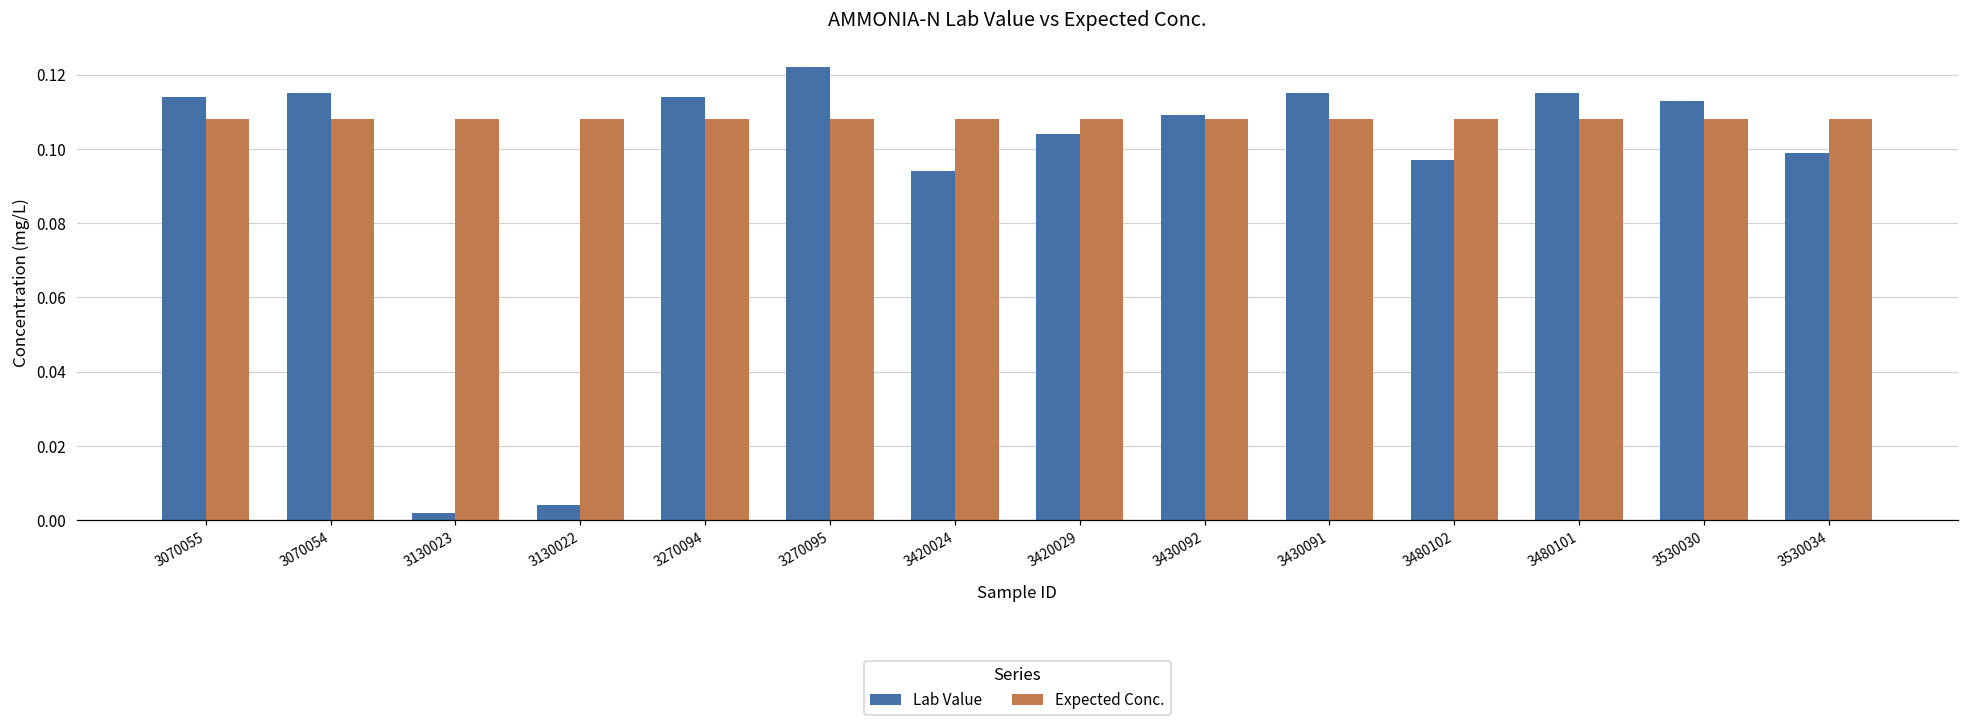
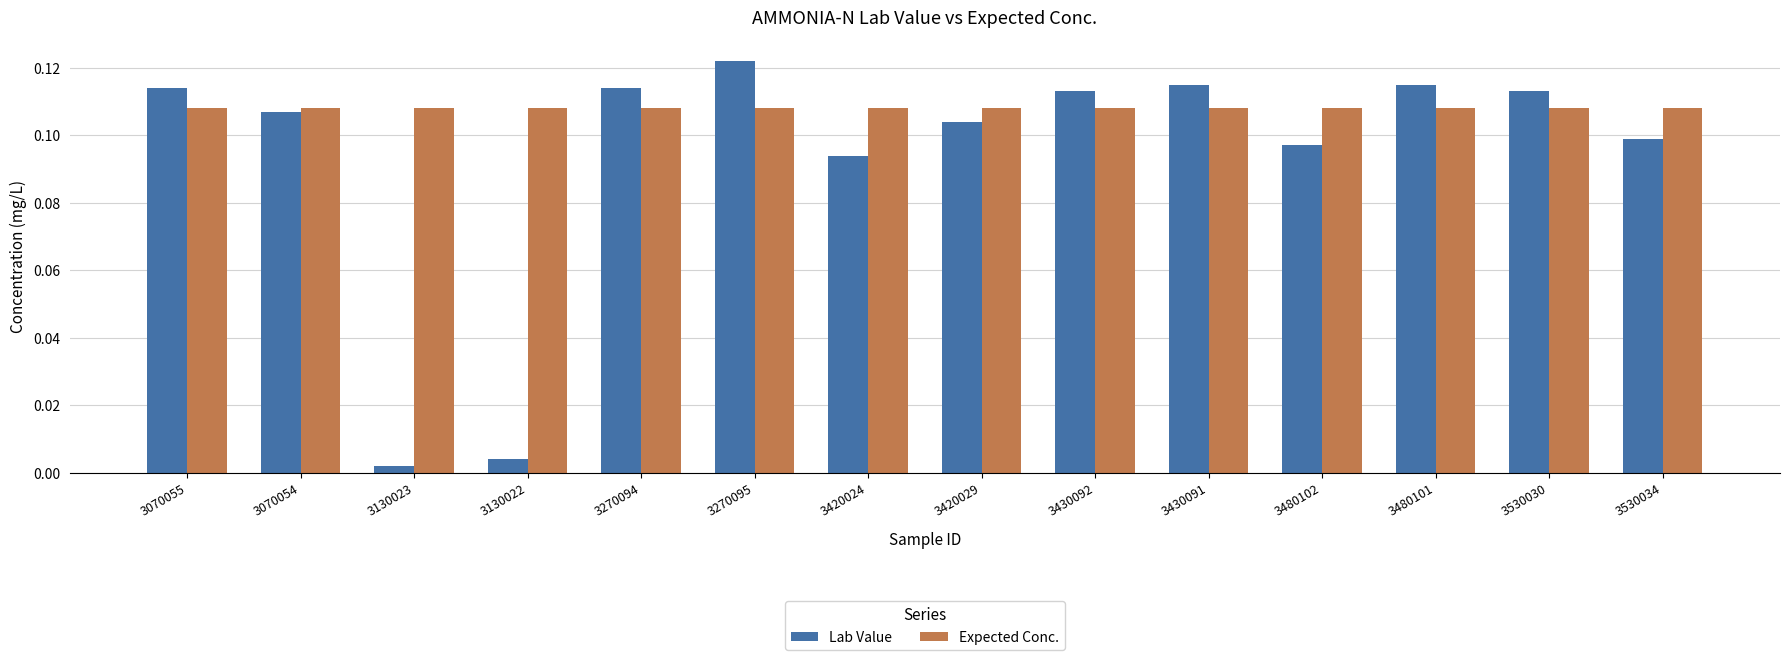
Lab Value, 3070054: 0.115 -> 0.107
Lab Value, 3430092: 0.109 -> 0.113
